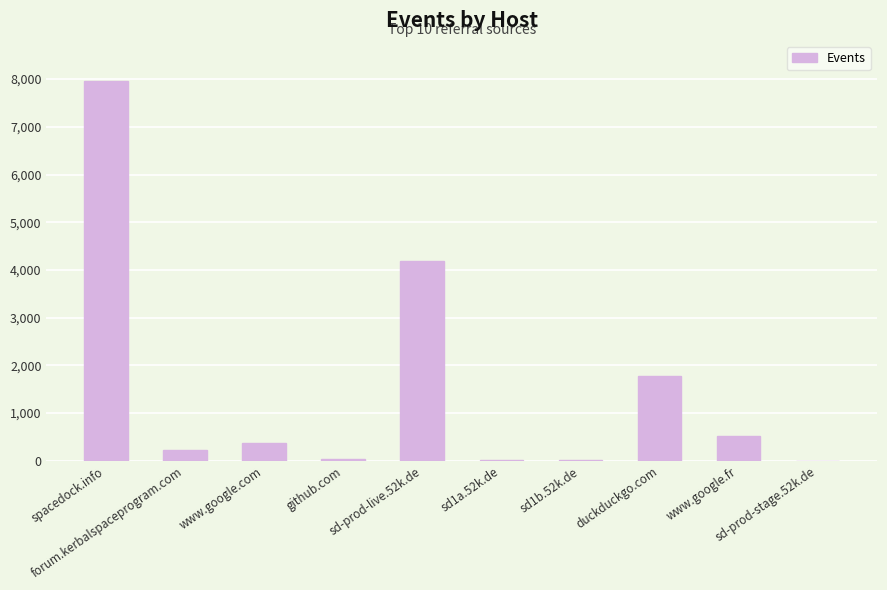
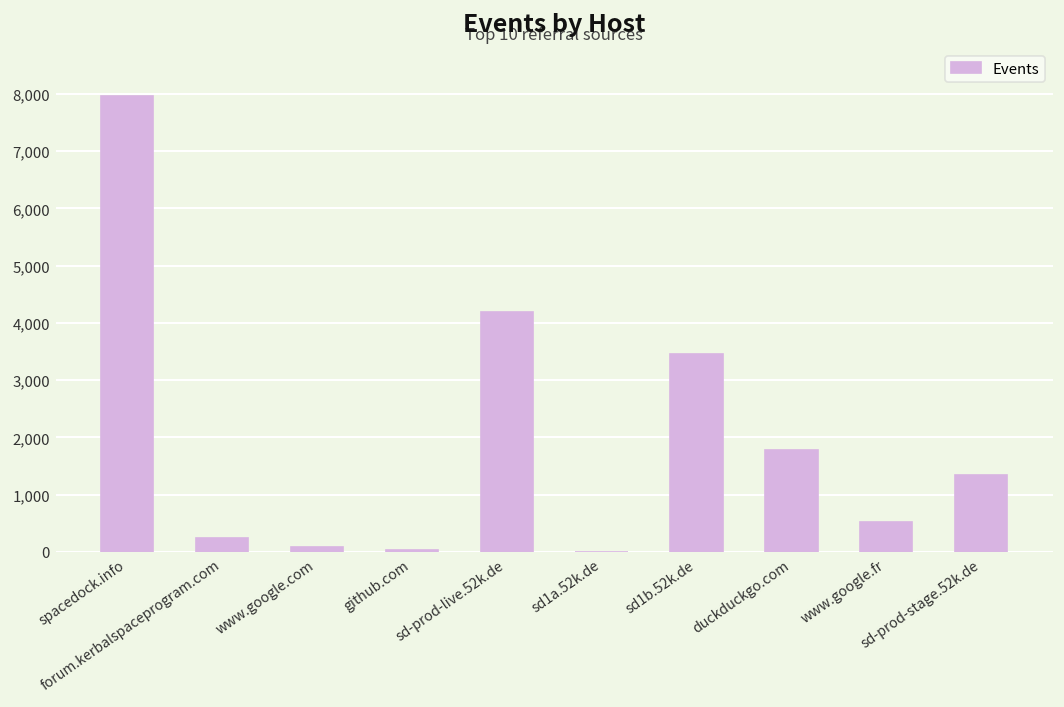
www.google.com: 400 -> 100
sd1b.52k.de: 0 -> 3,500
sd-prod-stage.52k.de: 0 -> 1,400
